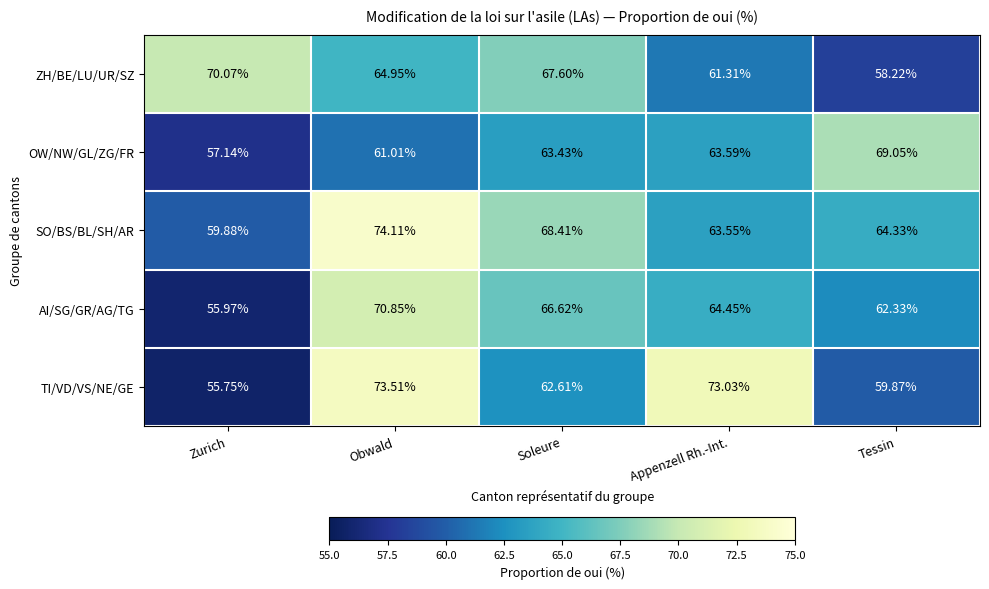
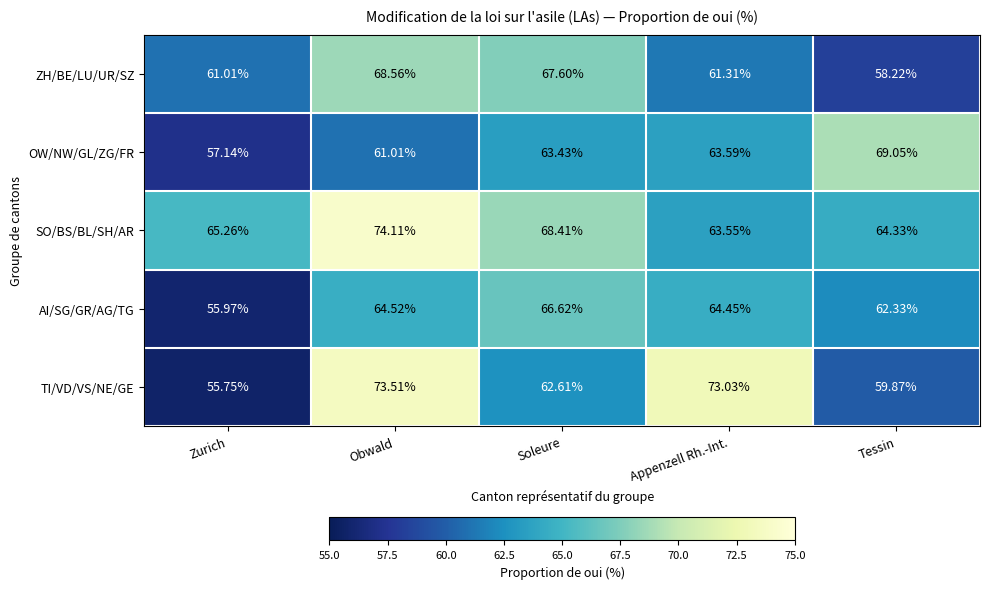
ZH/BE/LU/UR/SZ, Zurich: 70.07% -> 61.01%
ZH/BE/LU/UR/SZ, Obwald: 64.95% -> 68.56%
SO/BS/BL/SH/AR, Zurich: 59.88% -> 65.26%
AI/SG/GR/AG/TG, Obwald: 70.85% -> 64.52%
